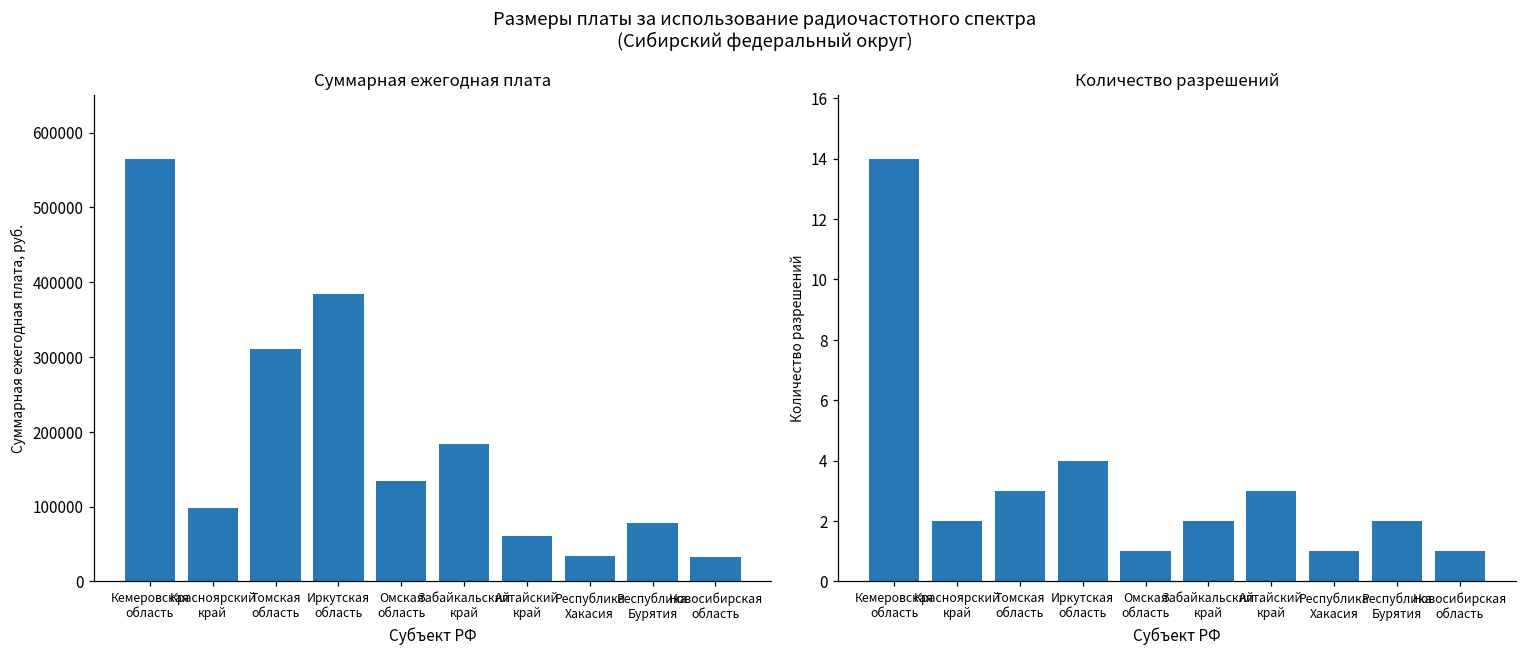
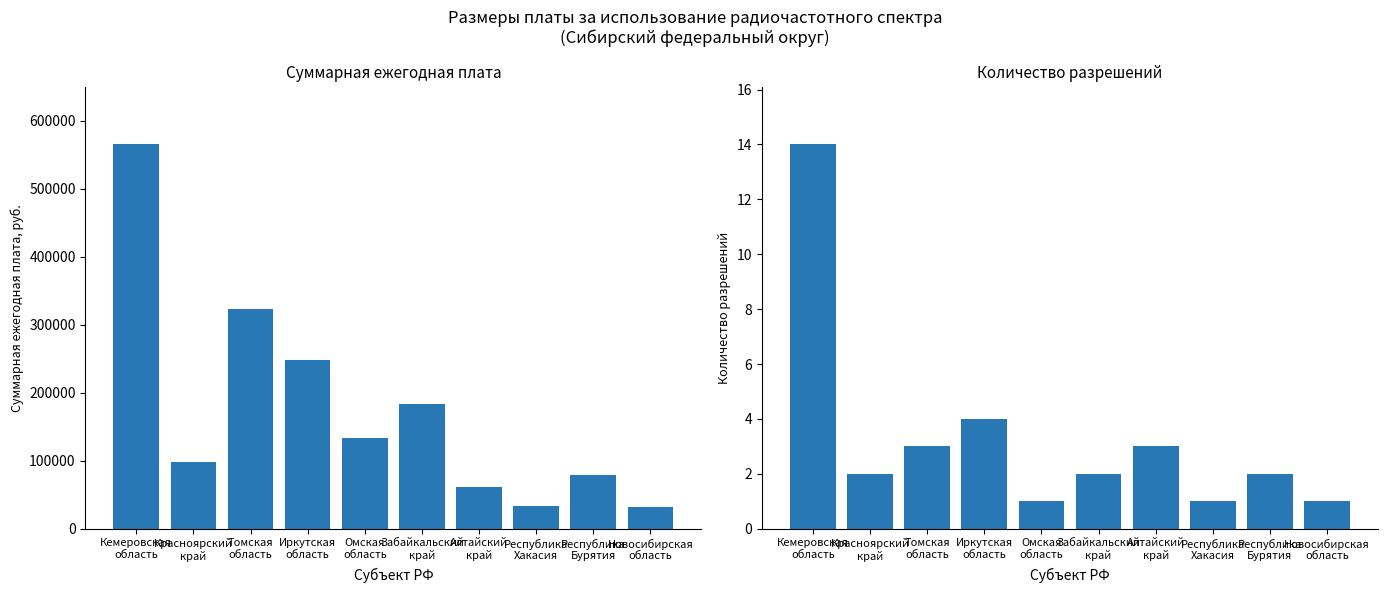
Суммарная ежегодная плата, Томская область: 310000 -> 320000
Суммарная ежегодная плата, Иркутская область: 380000 -> 250000
